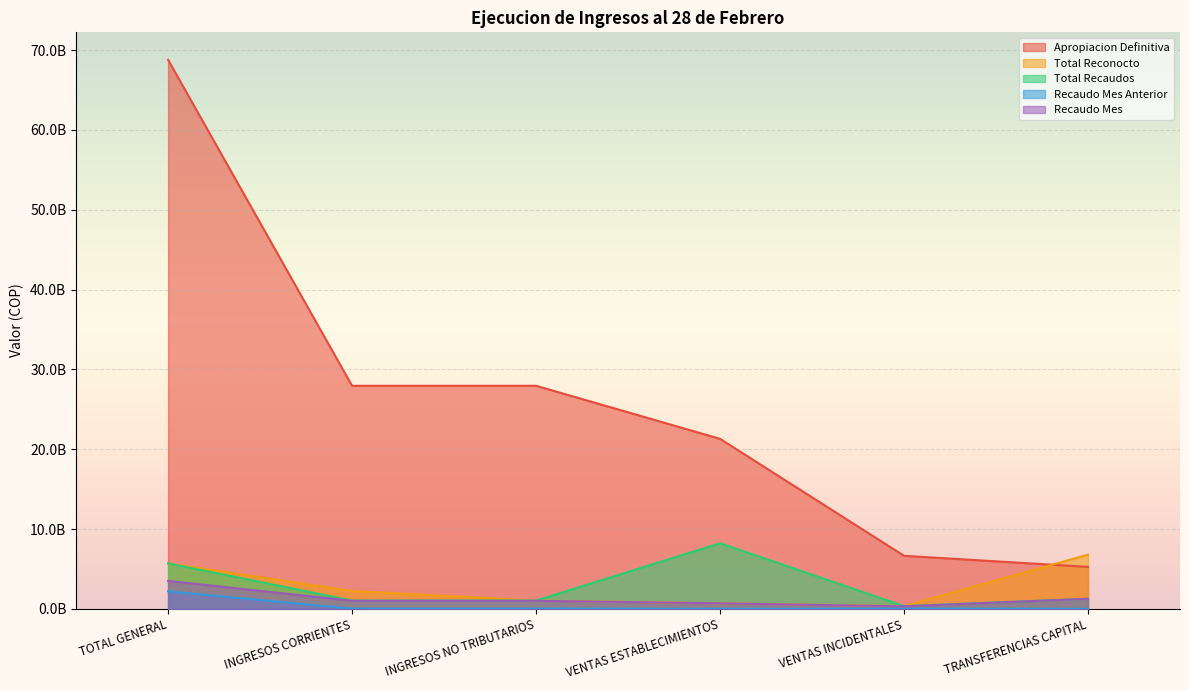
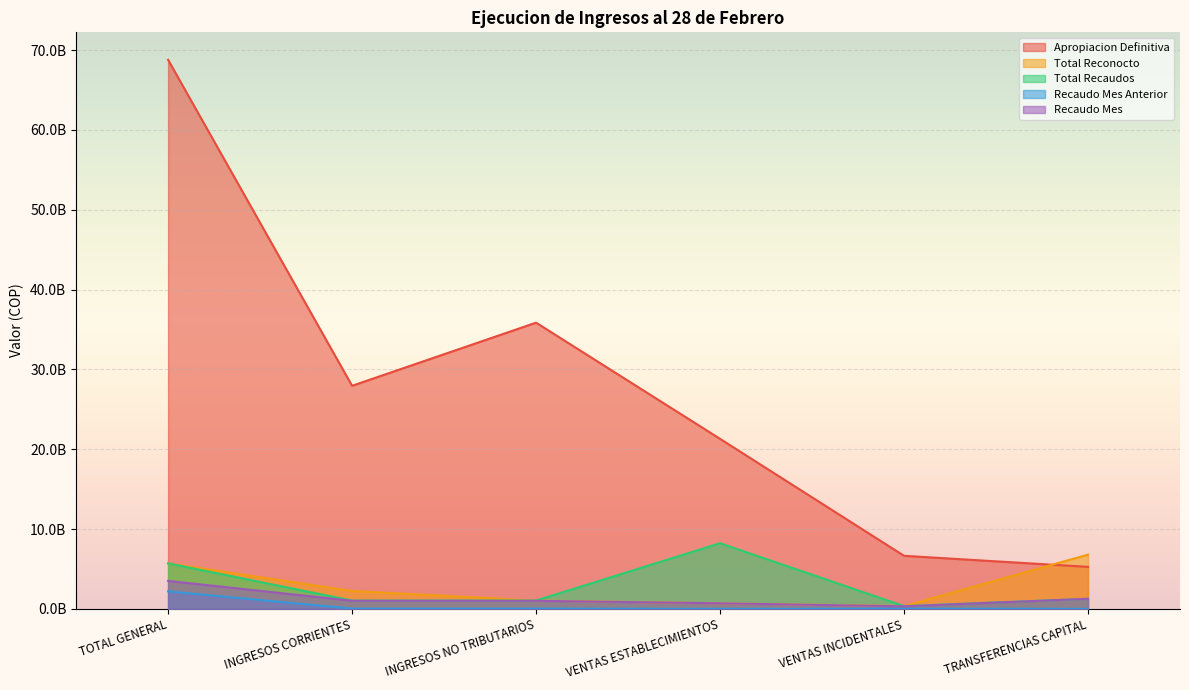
Apropiacion Definitiva, INGRESOS NO TRIBUTARIOS: 28000000000 -> 36000000000
